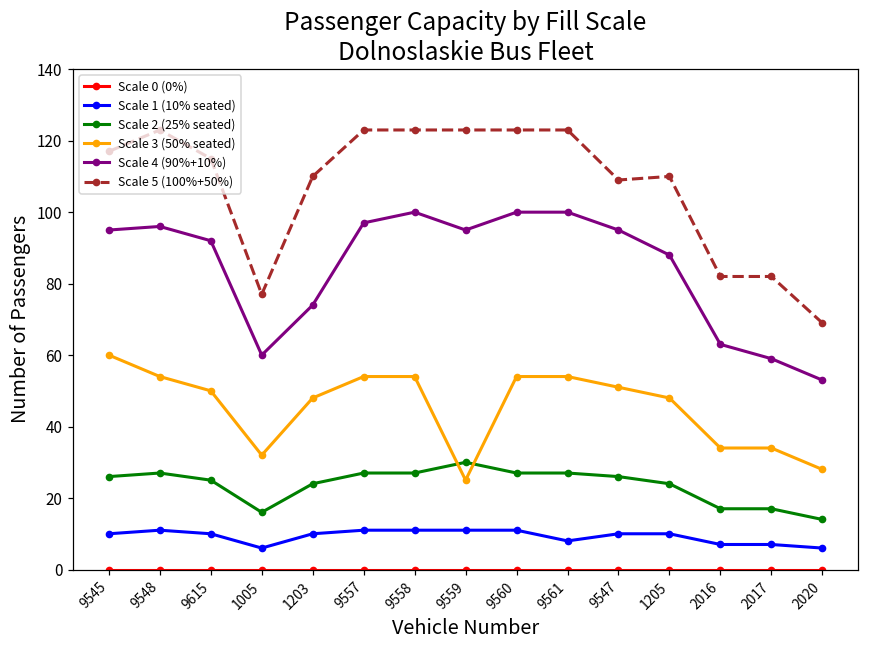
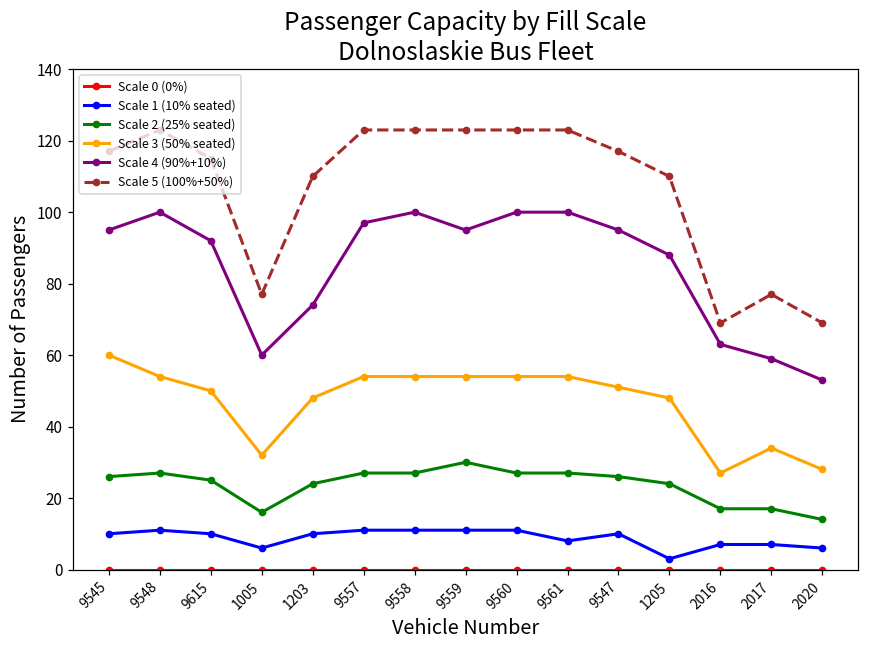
Scale 4 (90%+10%), 9548: 96 -> 100
Scale 3 (50% seated), 9559: 25 -> 54
Scale 5 (100%+50%), 9547: 109 -> 117
Scale 1 (10% seated), 1205: 10 -> 3
Scale 3 (50% seated), 2016: 34 -> 27
Scale 5 (100%+50%), 2016: 82 -> 69
Scale 5 (100%+50%), 2017: 82 -> 77
